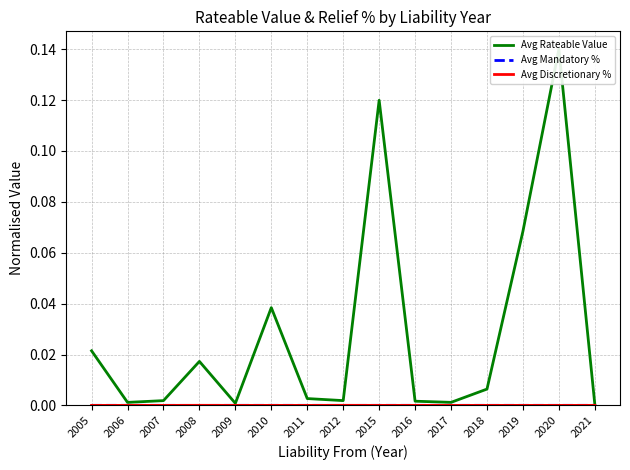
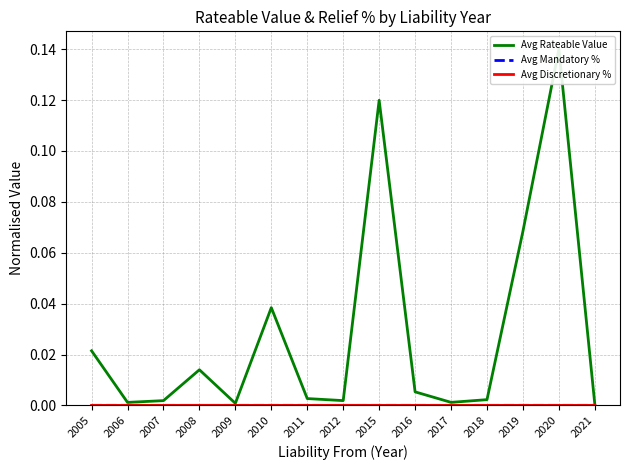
Avg Rateable Value, 2008: 0.017 -> 0.014
Avg Rateable Value, 2016: 0.002 -> 0.005
Avg Rateable Value, 2018: 0.006 -> 0.002
